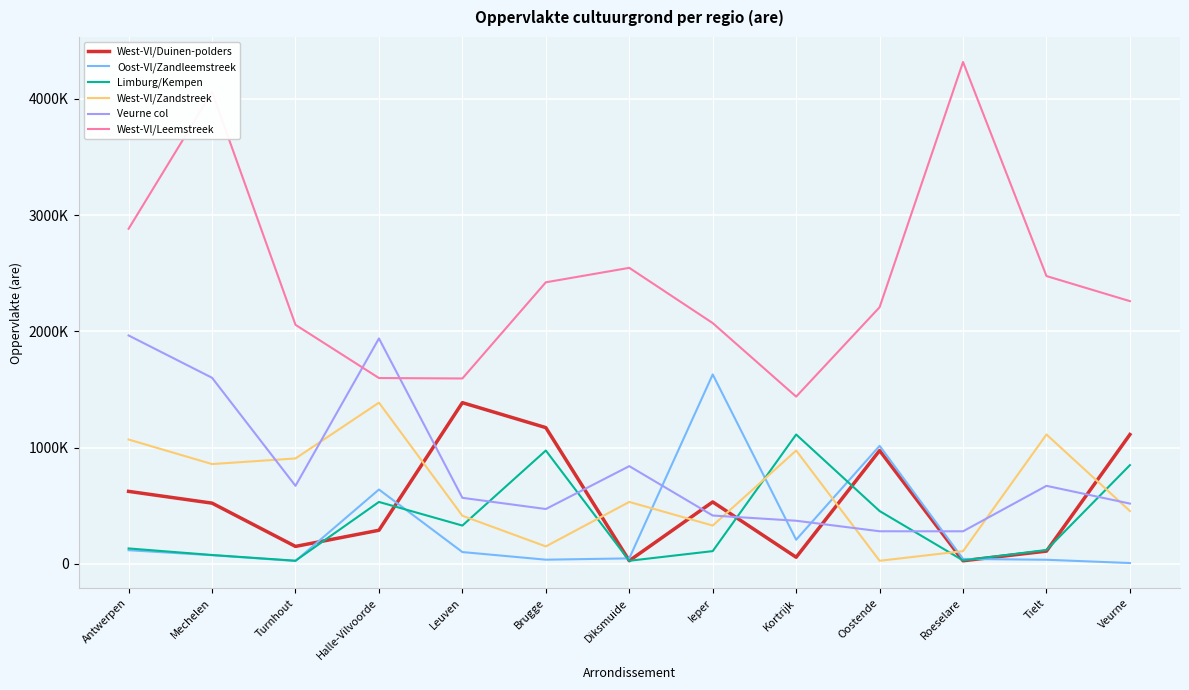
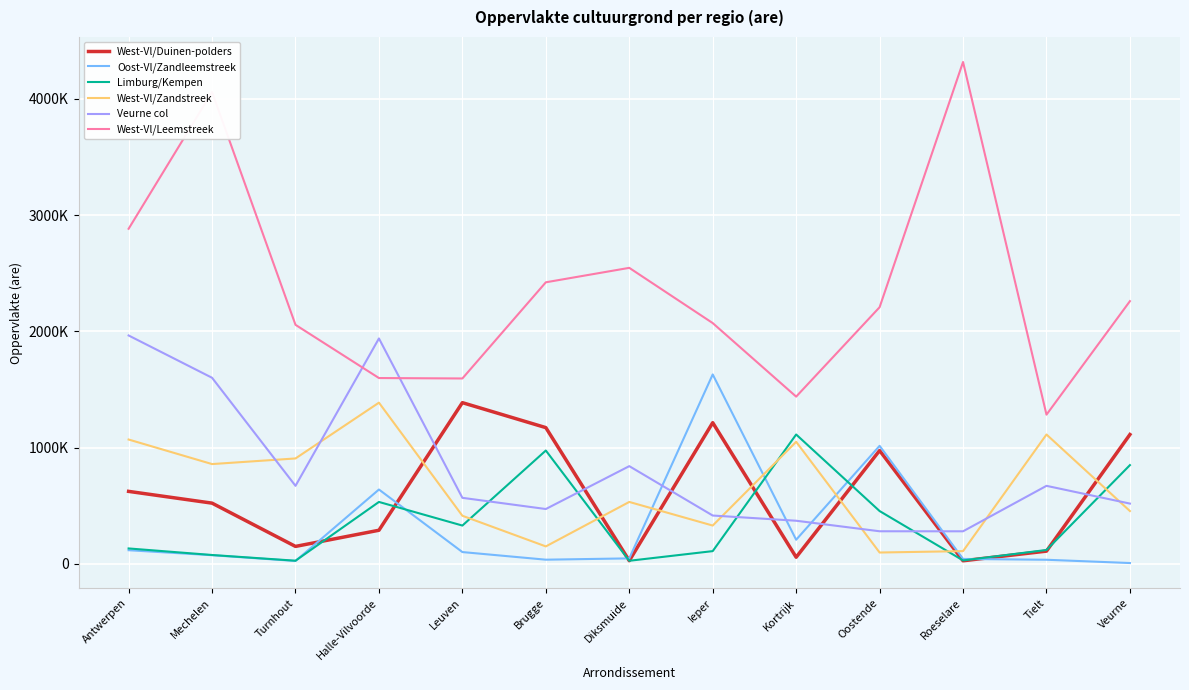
West-Vl/Duinen-polders, Ieper: 530000 -> 1220000
West-Vl/Zandstreek, Kortrijk: 980000 -> 1050000
West-Vl/Zandstreek, Oostende: 30000 -> 100000
West-Vl/Leemstreek, Tielt: 2480000 -> 1280000
